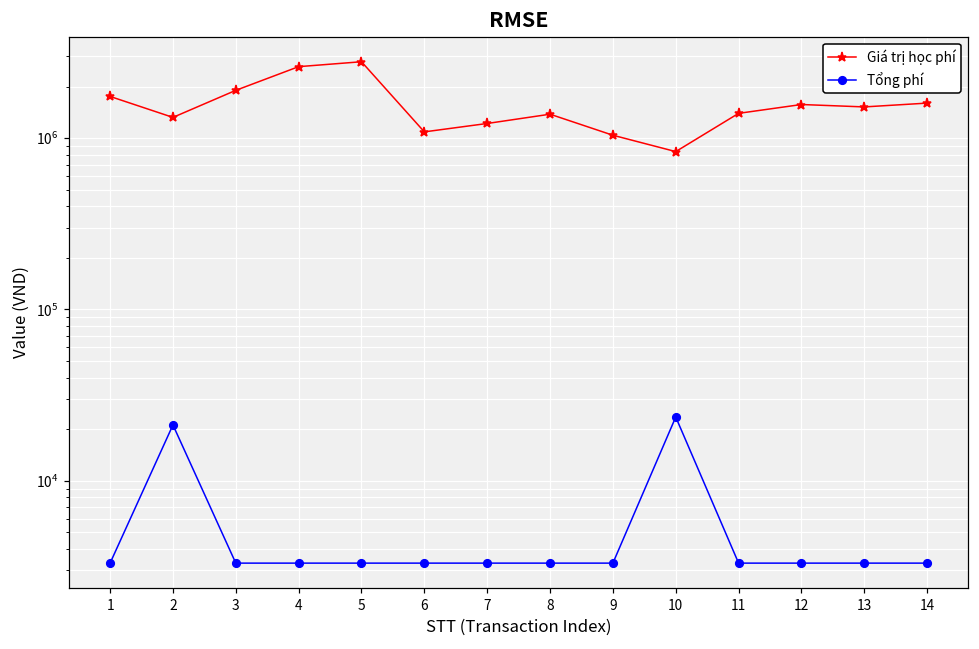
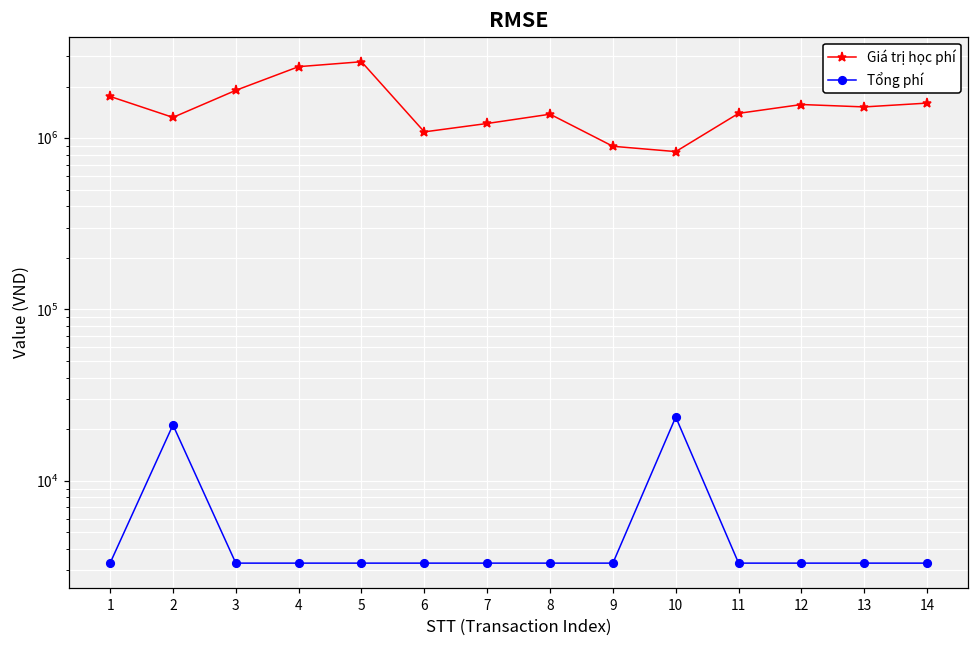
Giá trị học phí, 9: 1000000 -> 900000
